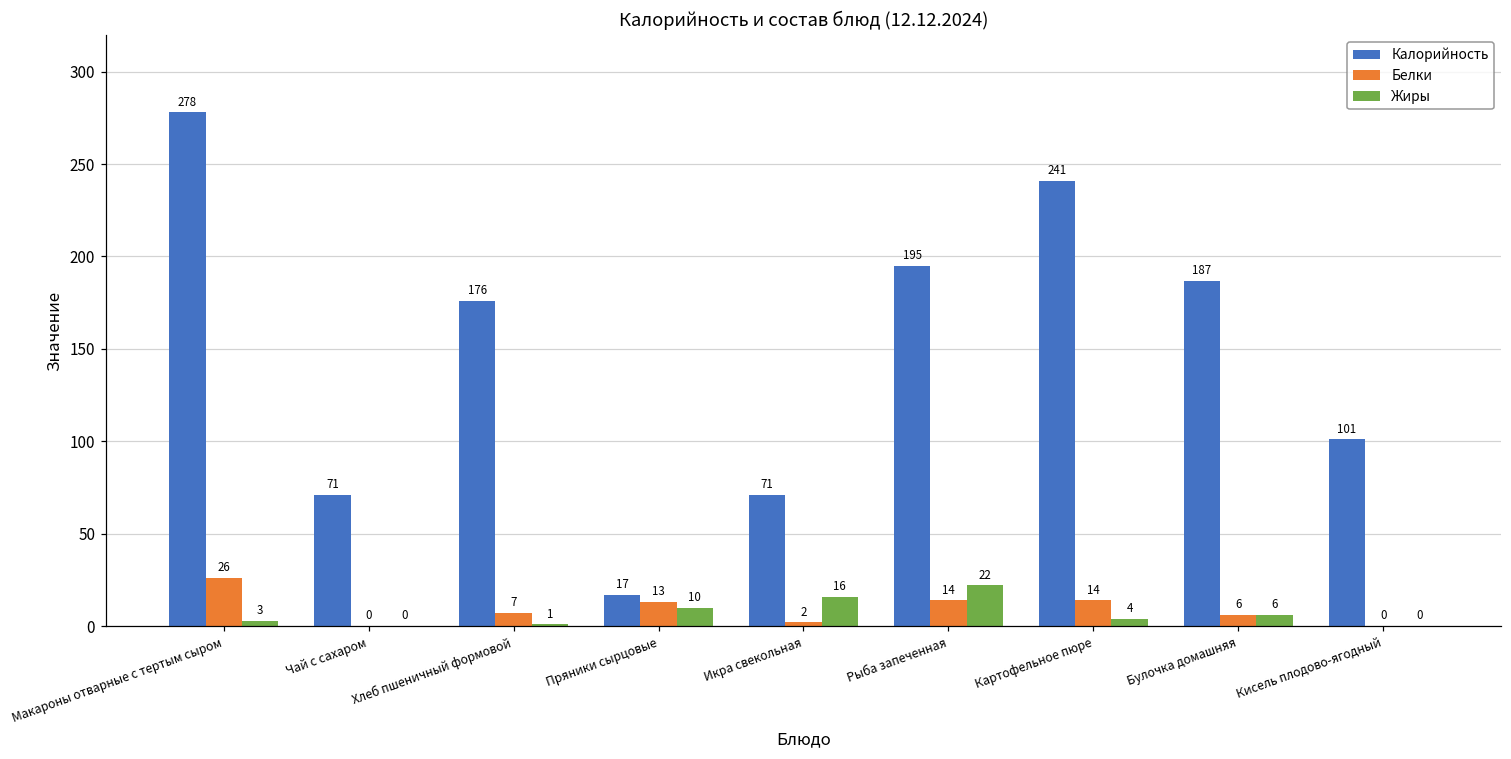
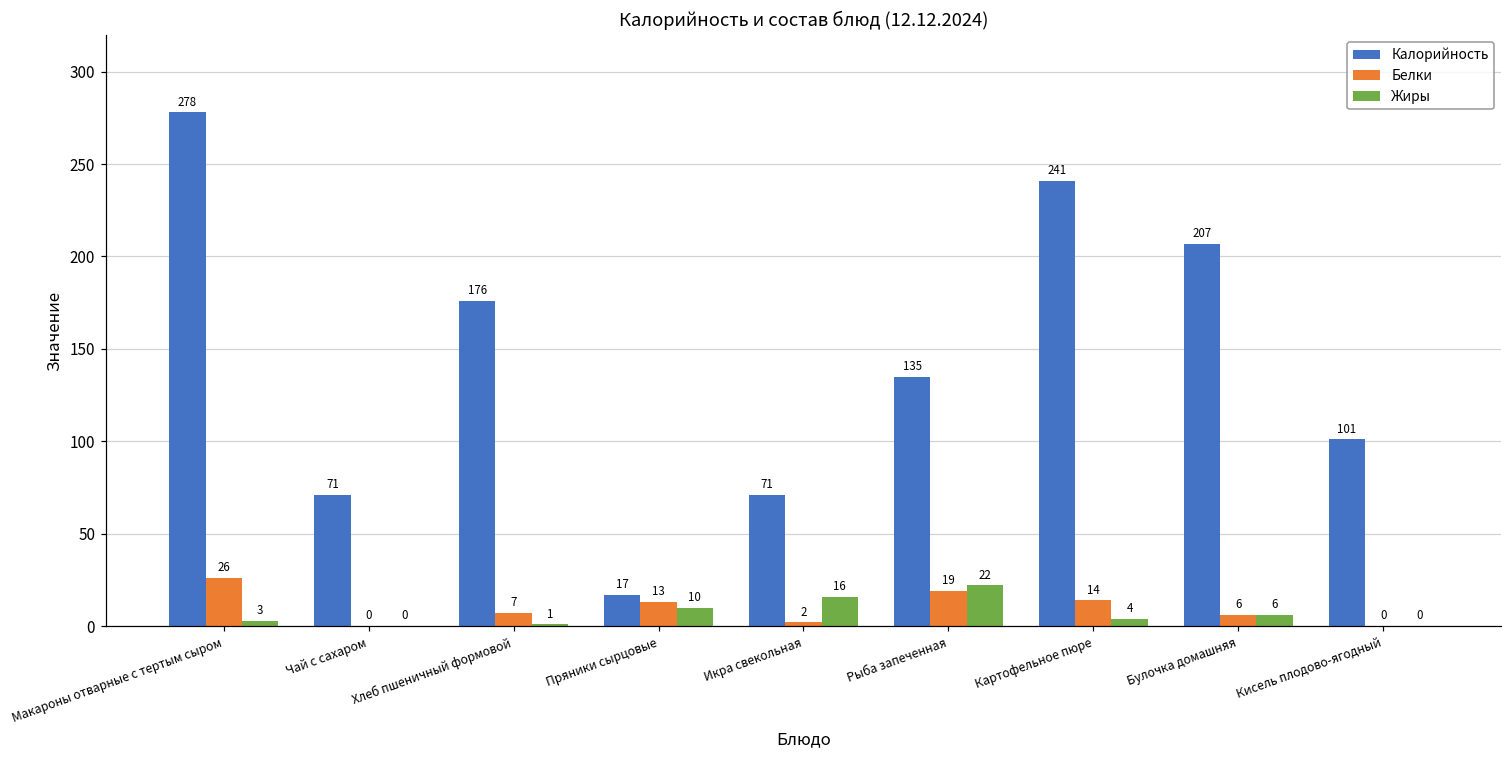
Калорийность, Рыба запеченная: 195 -> 135
Белки, Рыба запеченная: 14 -> 19
Калорийность, Булочка домашняя: 187 -> 207
